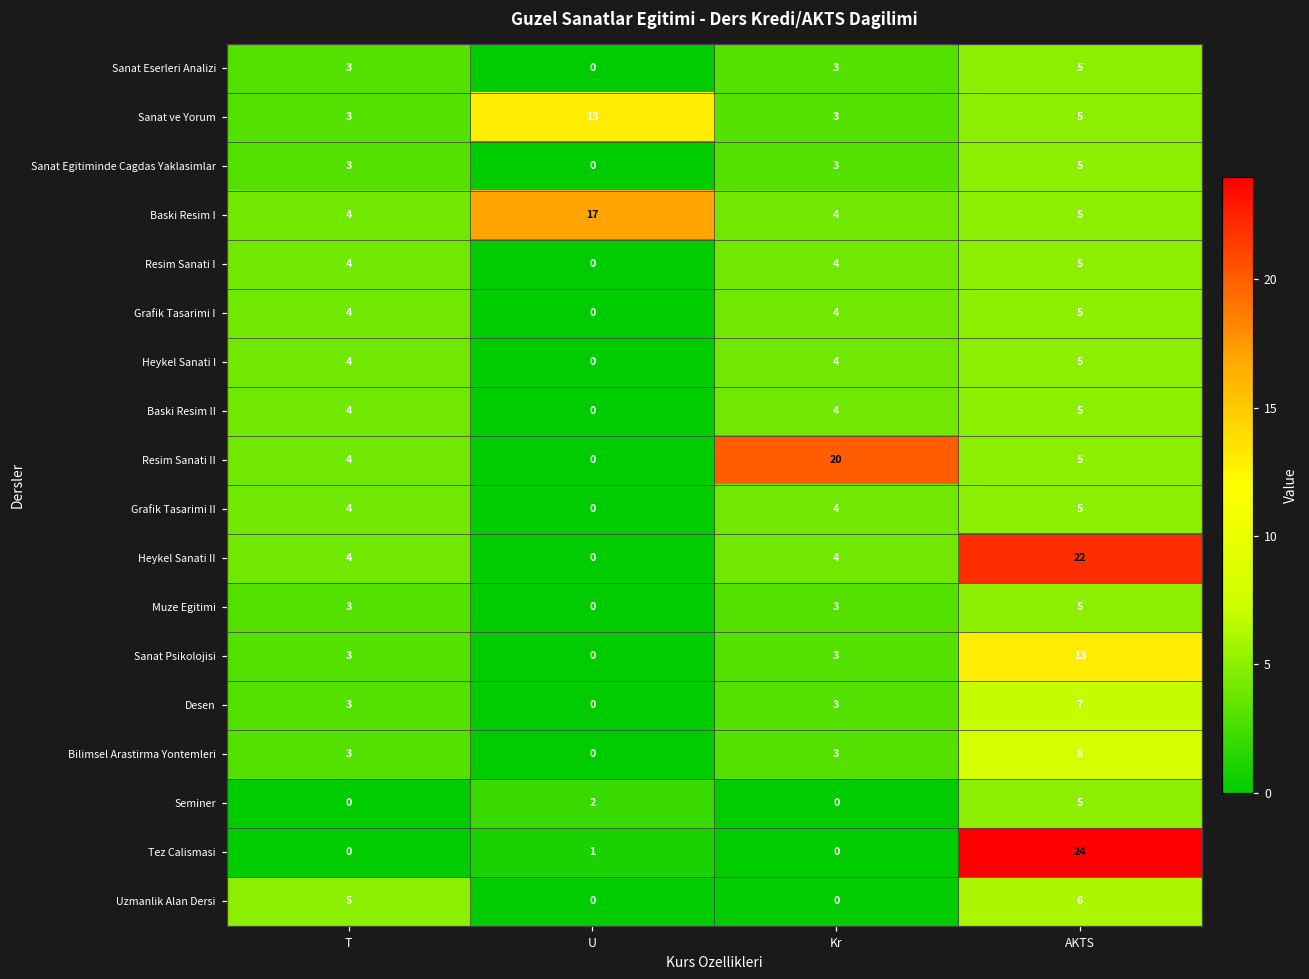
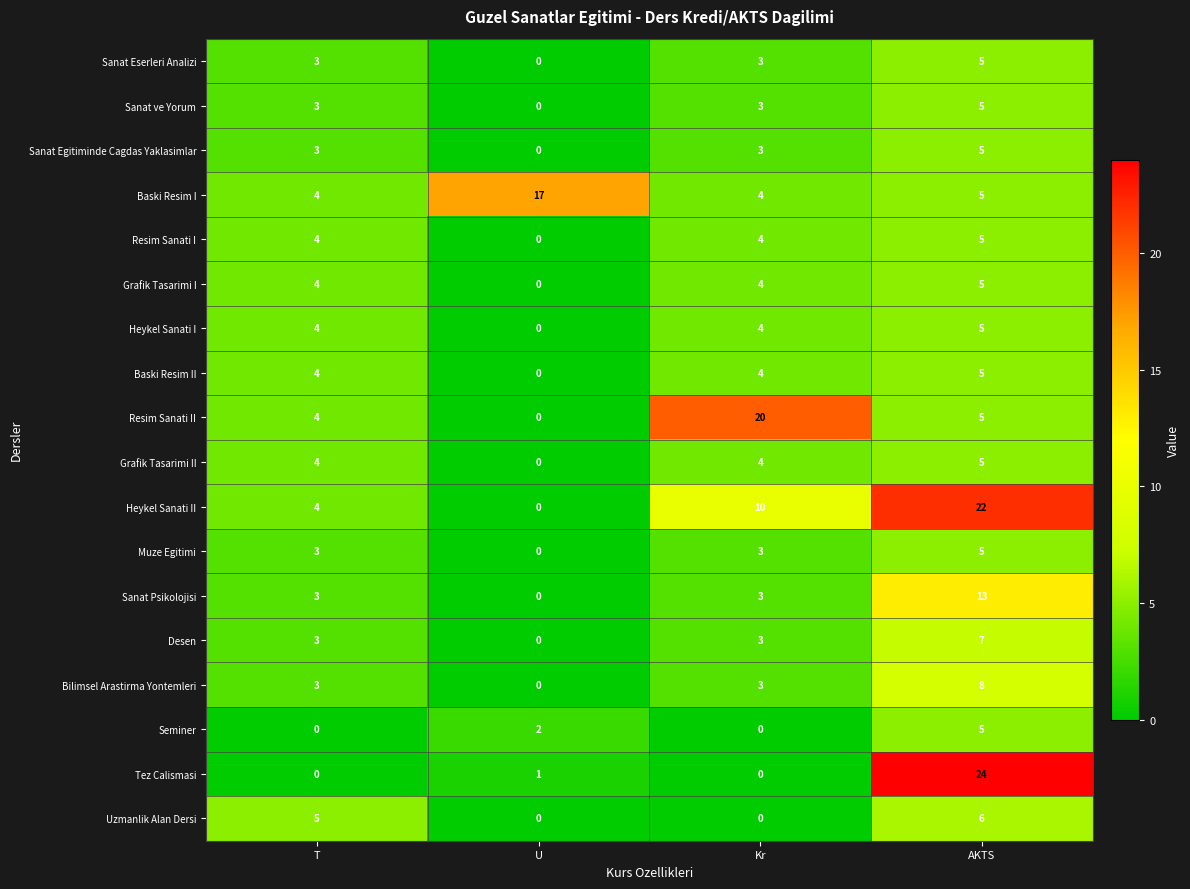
Sanat ve Yorum, U: 13 -> 0
Heykel Sanati II, Kr: 4 -> 10
